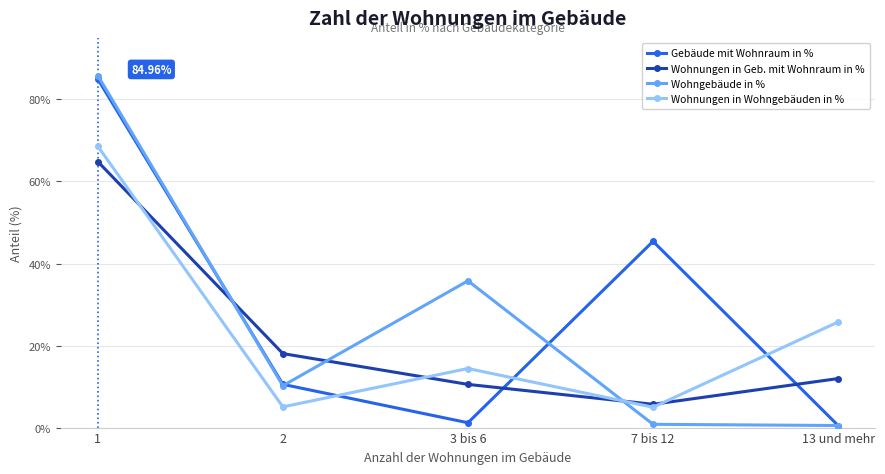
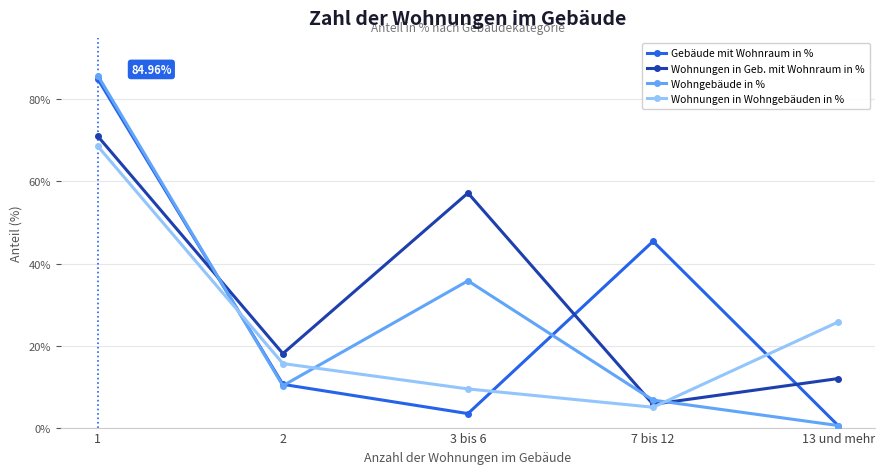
Wohnungen in Geb. mit Wohnraum in %, 1: 65% -> 71%
Wohnungen in Wohngebäuden in %, 2: 5% -> 16%
Gebäude mit Wohnraum in %, 3 bis 6: 1% -> 3%
Wohnungen in Geb. mit Wohnraum in %, 3 bis 6: 11% -> 57%
Wohnungen in Wohngebäuden in %, 3 bis 6: 14% -> 9%
Wohngebäude in %, 7 bis 12: 1% -> 7%
